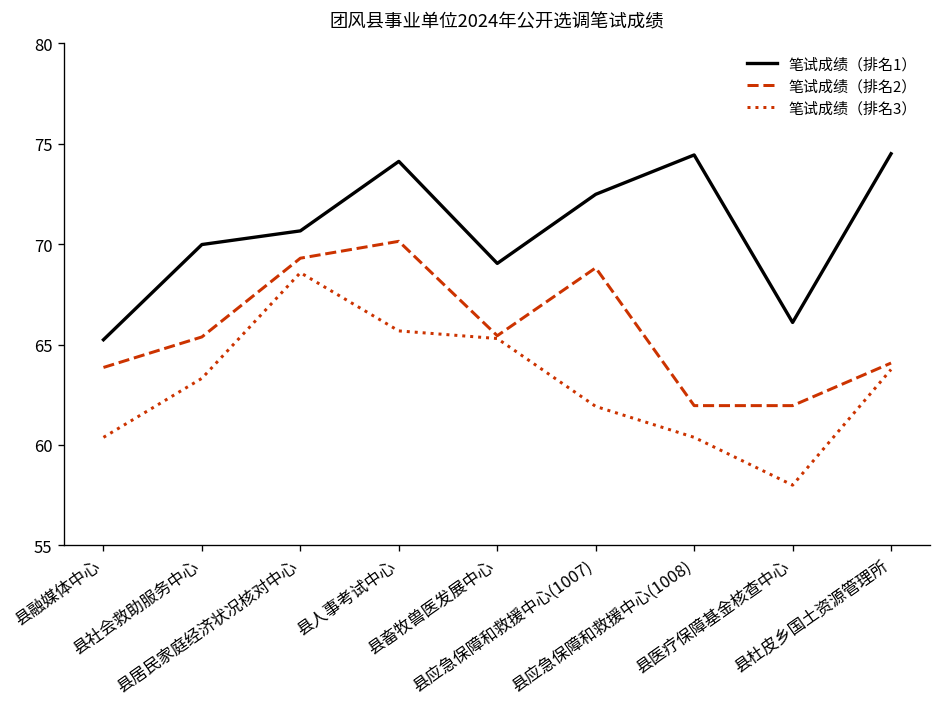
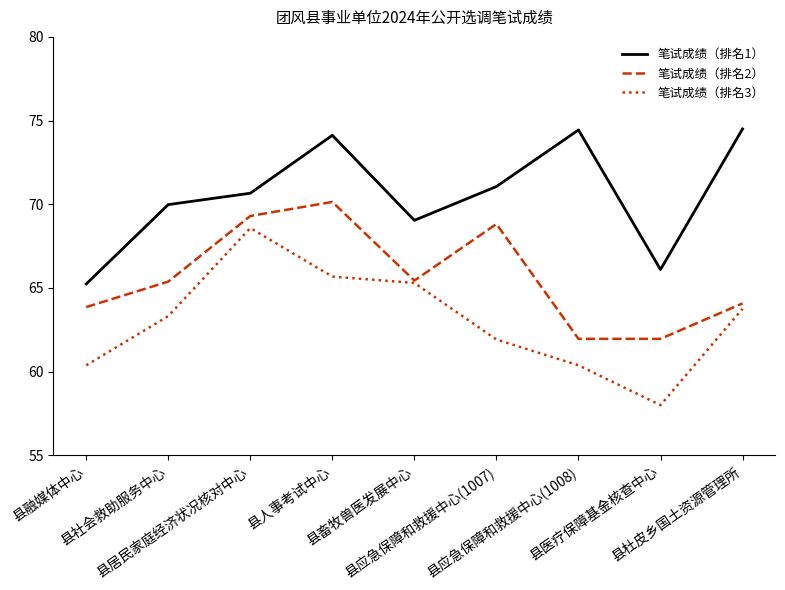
笔试成绩（排名1）, 县应急保障和救援中心(1007): 72.5 -> 71.1
